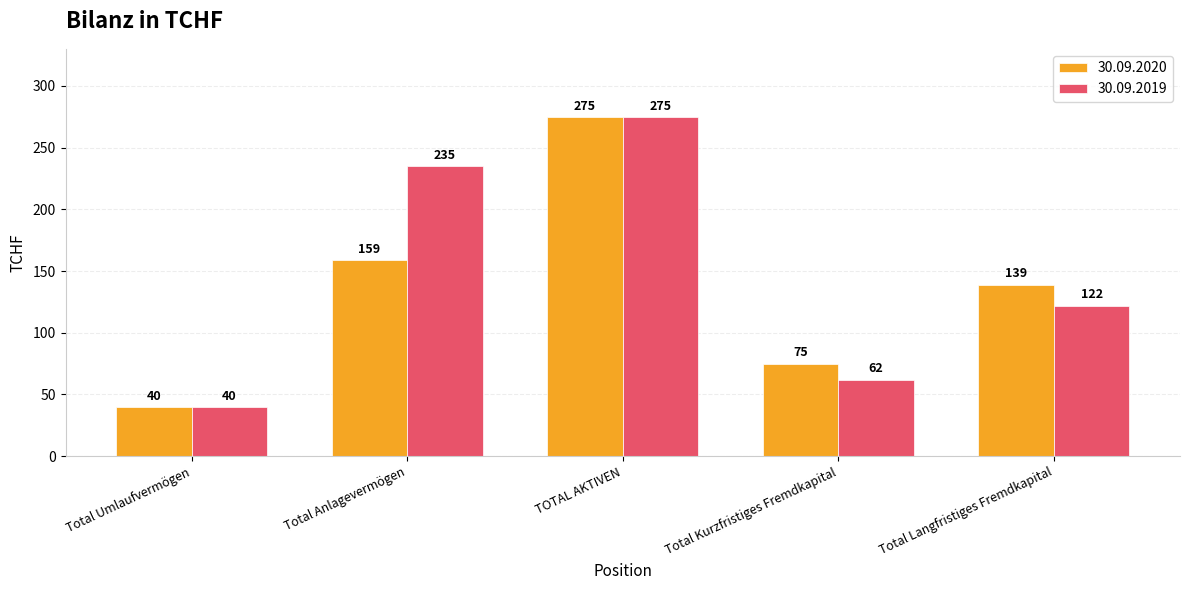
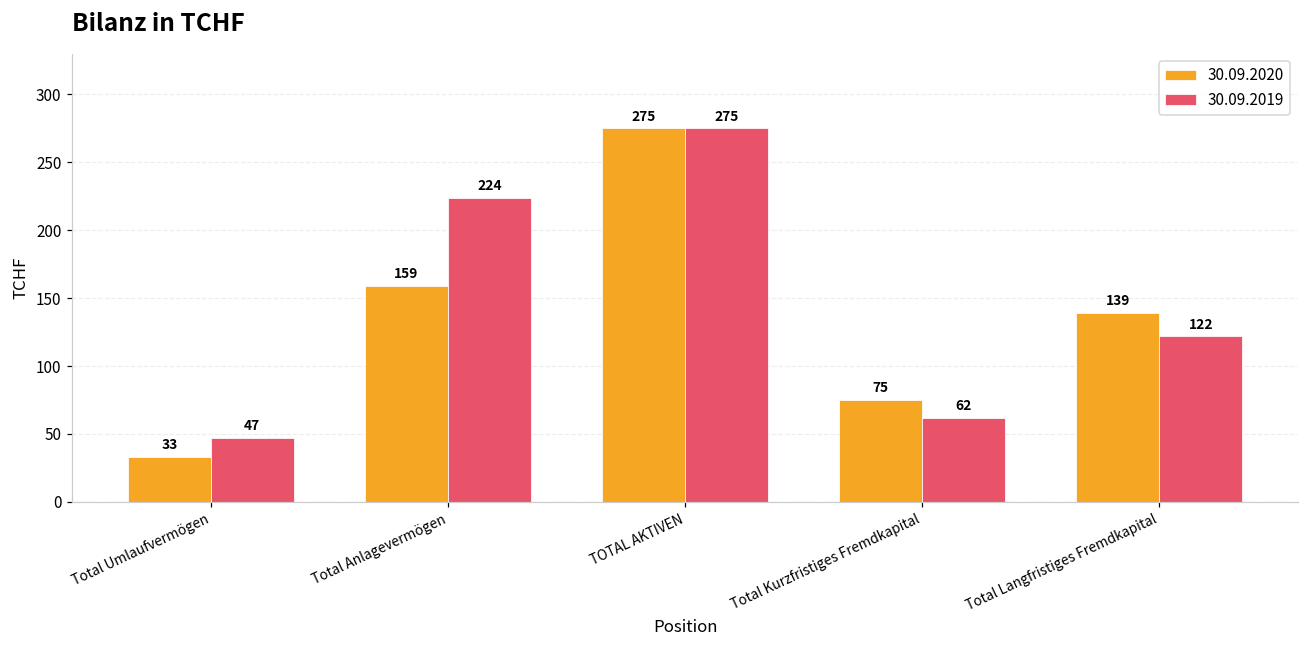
30.09.2020, Total Umlaufvermögen: 40 -> 33
30.09.2019, Total Umlaufvermögen: 40 -> 47
30.09.2019, Total Anlagevermögen: 235 -> 224
